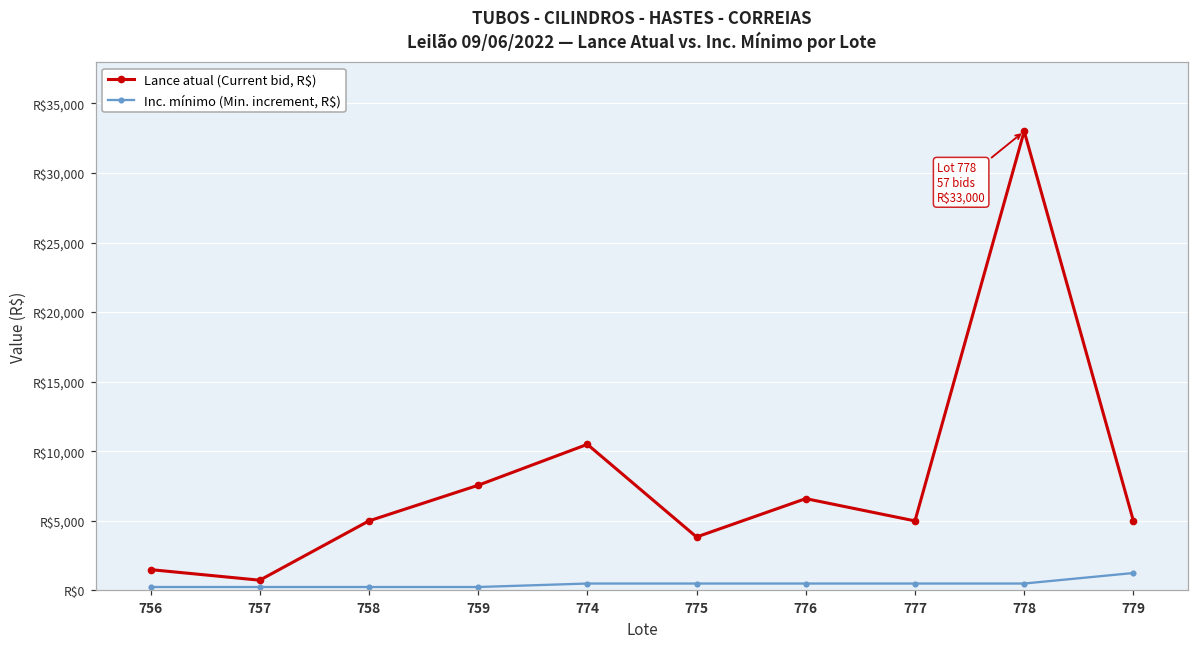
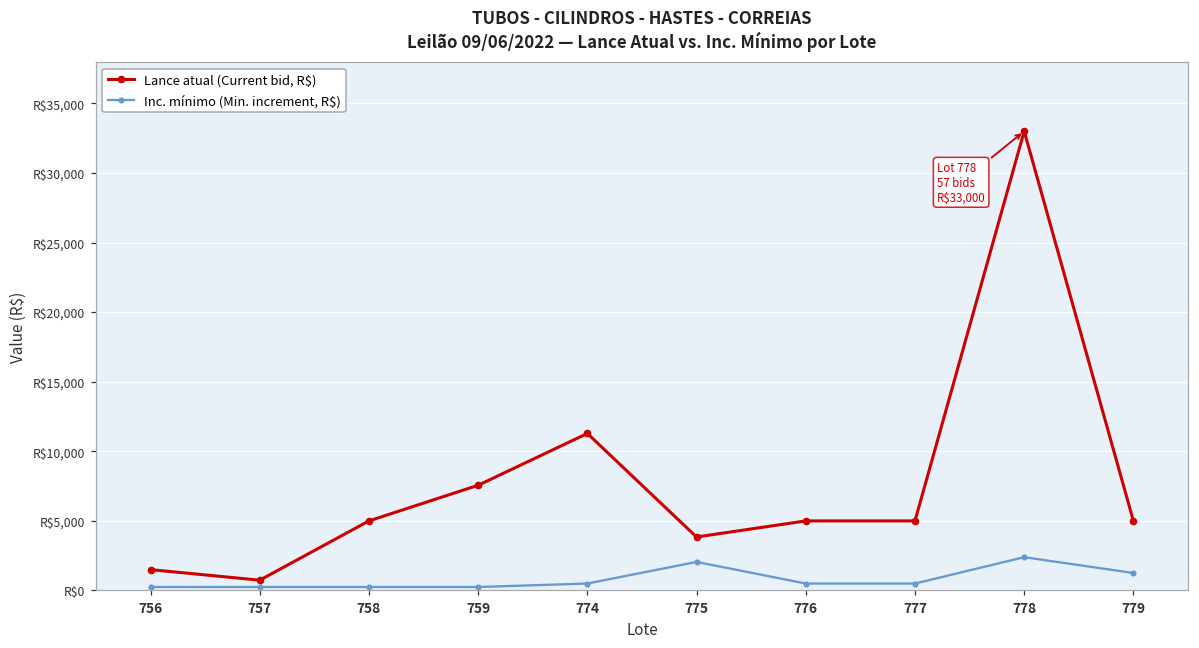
Lance atual (Current bid, R$), 774: R$10,500 -> R$11,300
Inc. mínimo (Min. increment, R$), 775: R$500 -> R$2,100
Lance atual (Current bid, R$), 776: R$6,600 -> R$5,000
Inc. mínimo (Min. increment, R$), 778: R$500 -> R$2,400
